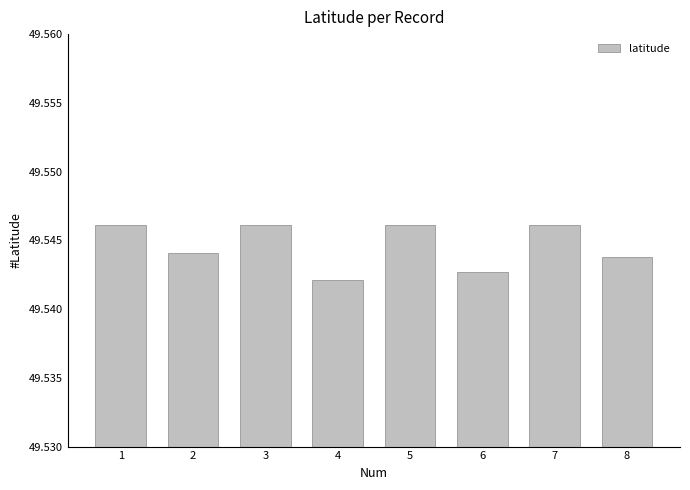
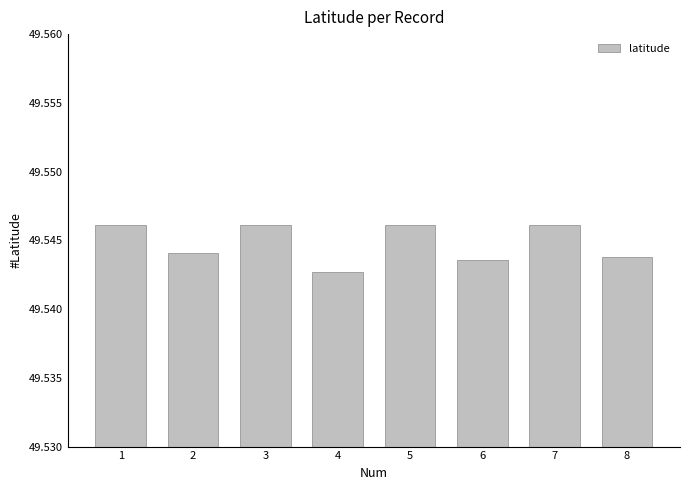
4: 49.5421 -> 49.5427
6: 49.5427 -> 49.5435
